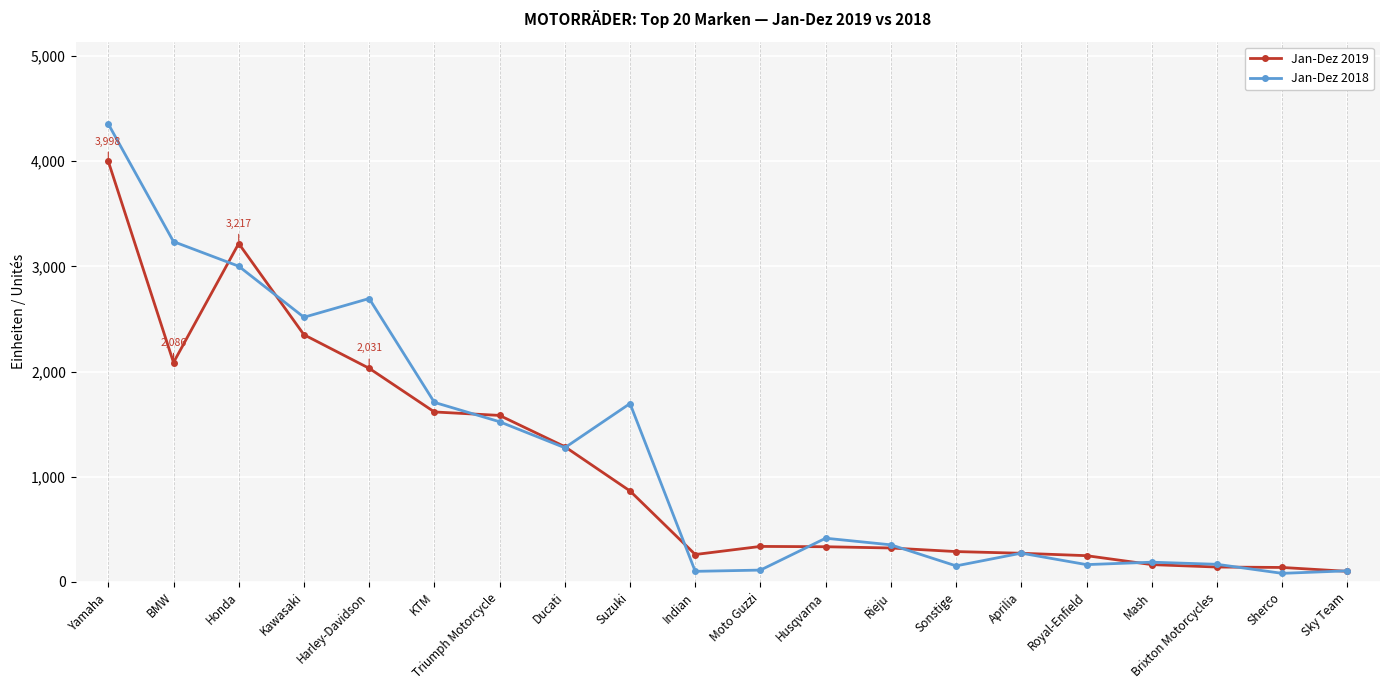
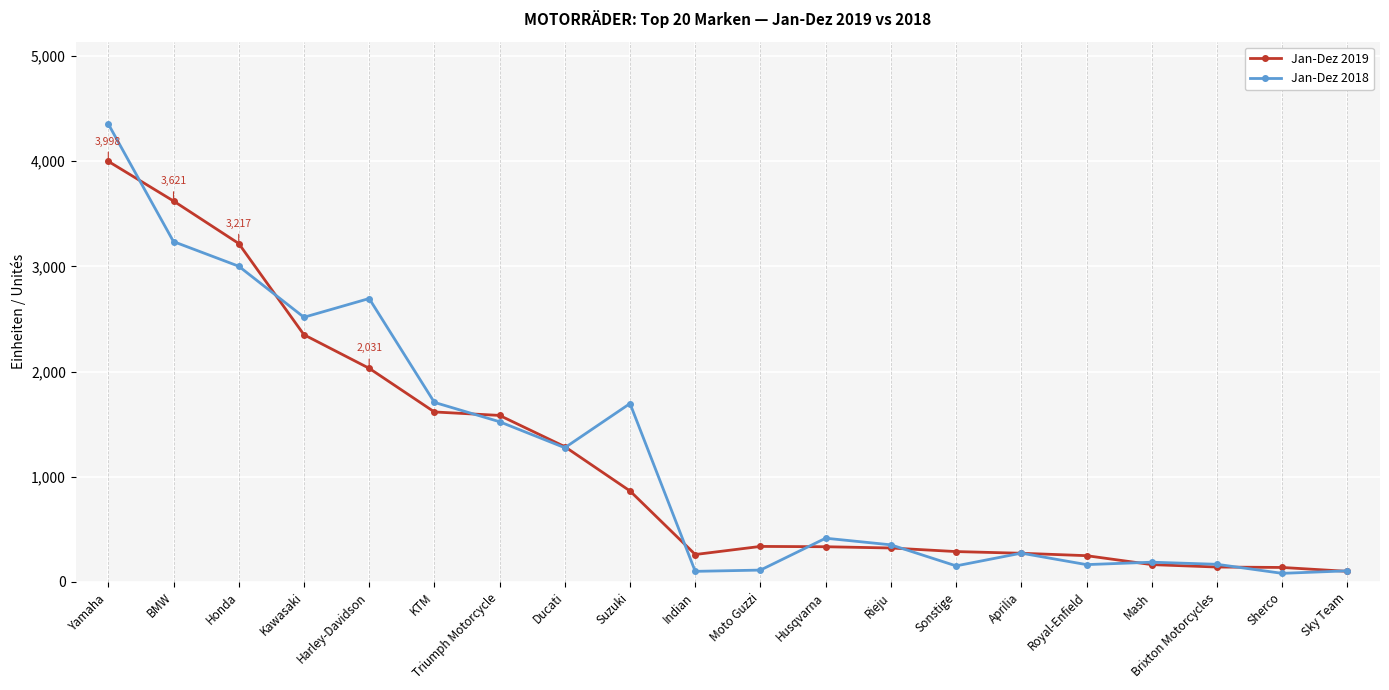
Jan-Dez 2019, BMW: 2,086 -> 3,621
